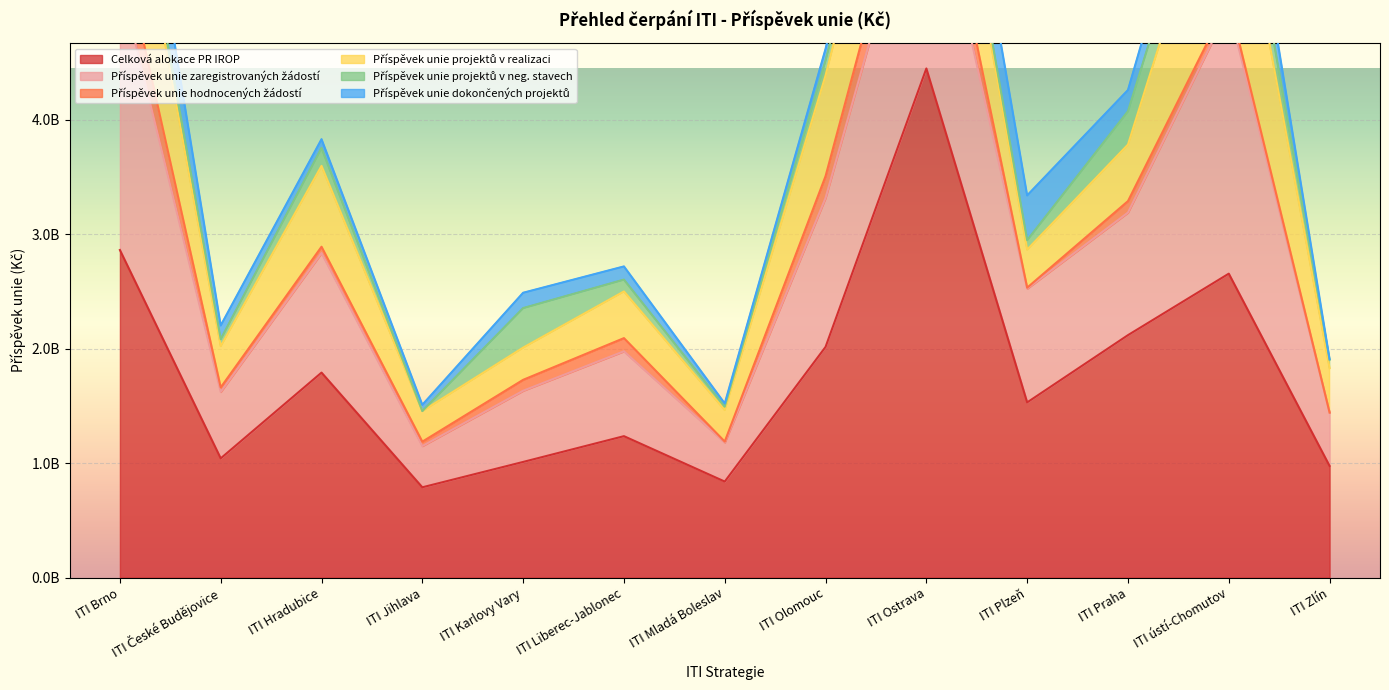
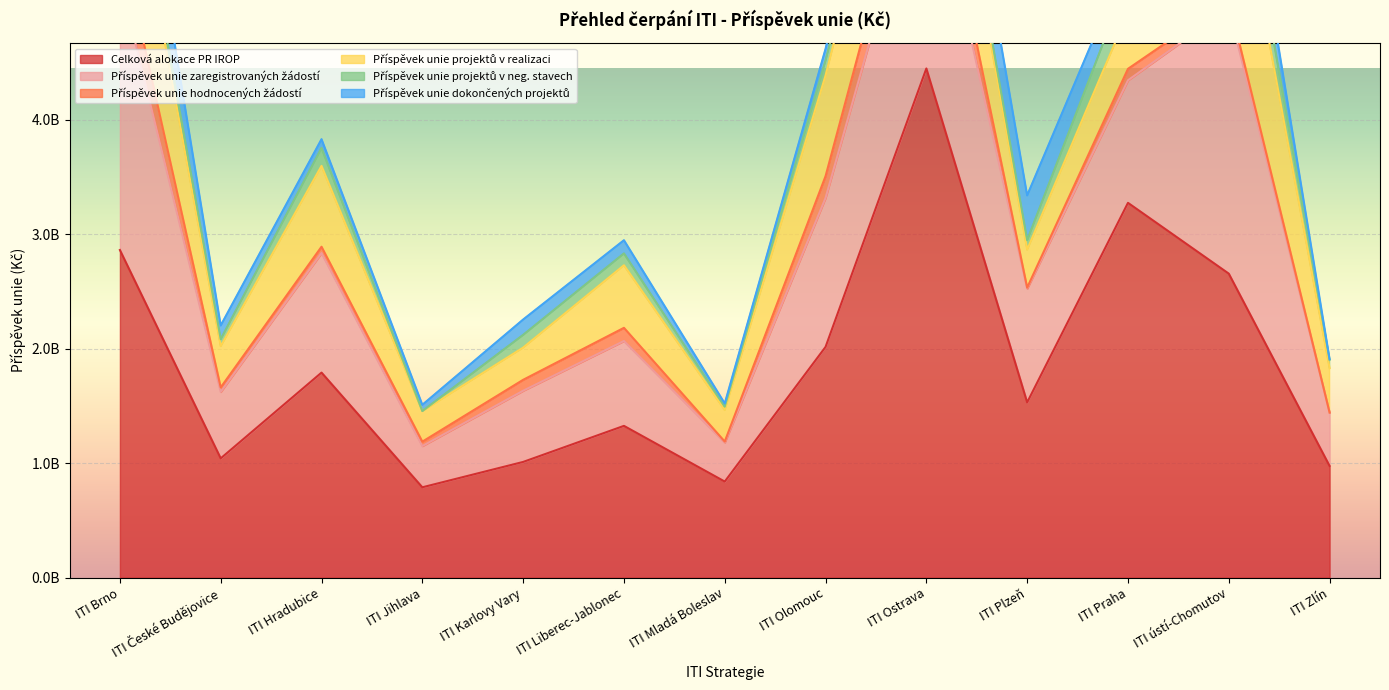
Příspěvek unie projektů v neg. stavech, ITI Karlovy Vary: 350000000 -> 110000000
Celková alokace PR IROP, ITI Liberec-Jablonec: 1240000000 -> 1330000000
Příspěvek unie projektů v realizaci, ITI Liberec-Jablonec: 410000000 -> 550000000
Celková alokace PR IROP, ITI Praha: 2120000000 -> 3270000000
